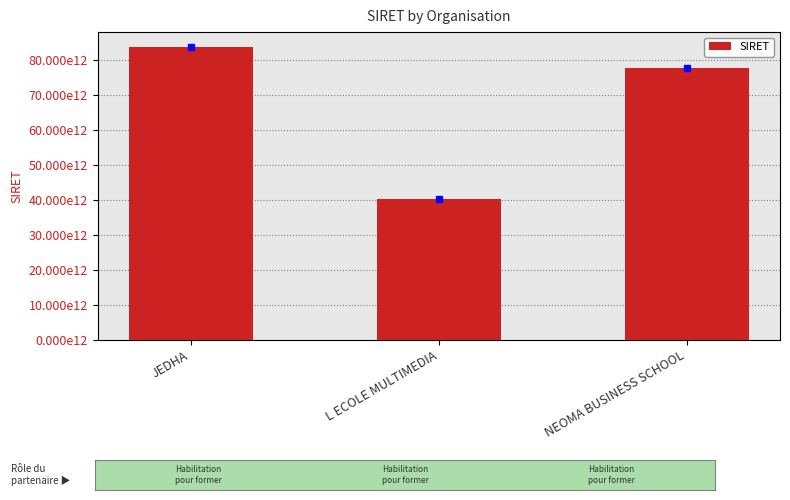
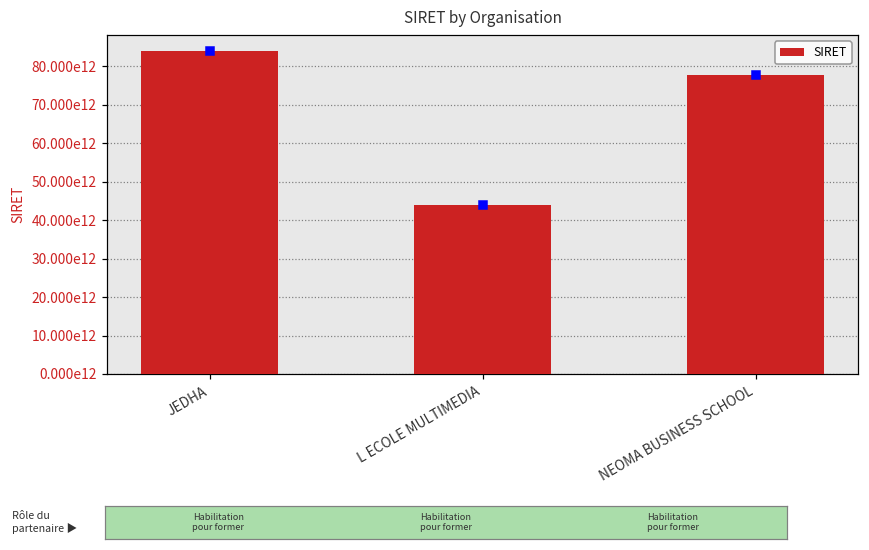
SIRET, L ECOLE MULTIMEDIA: 40000000000000 -> 44000000000000
